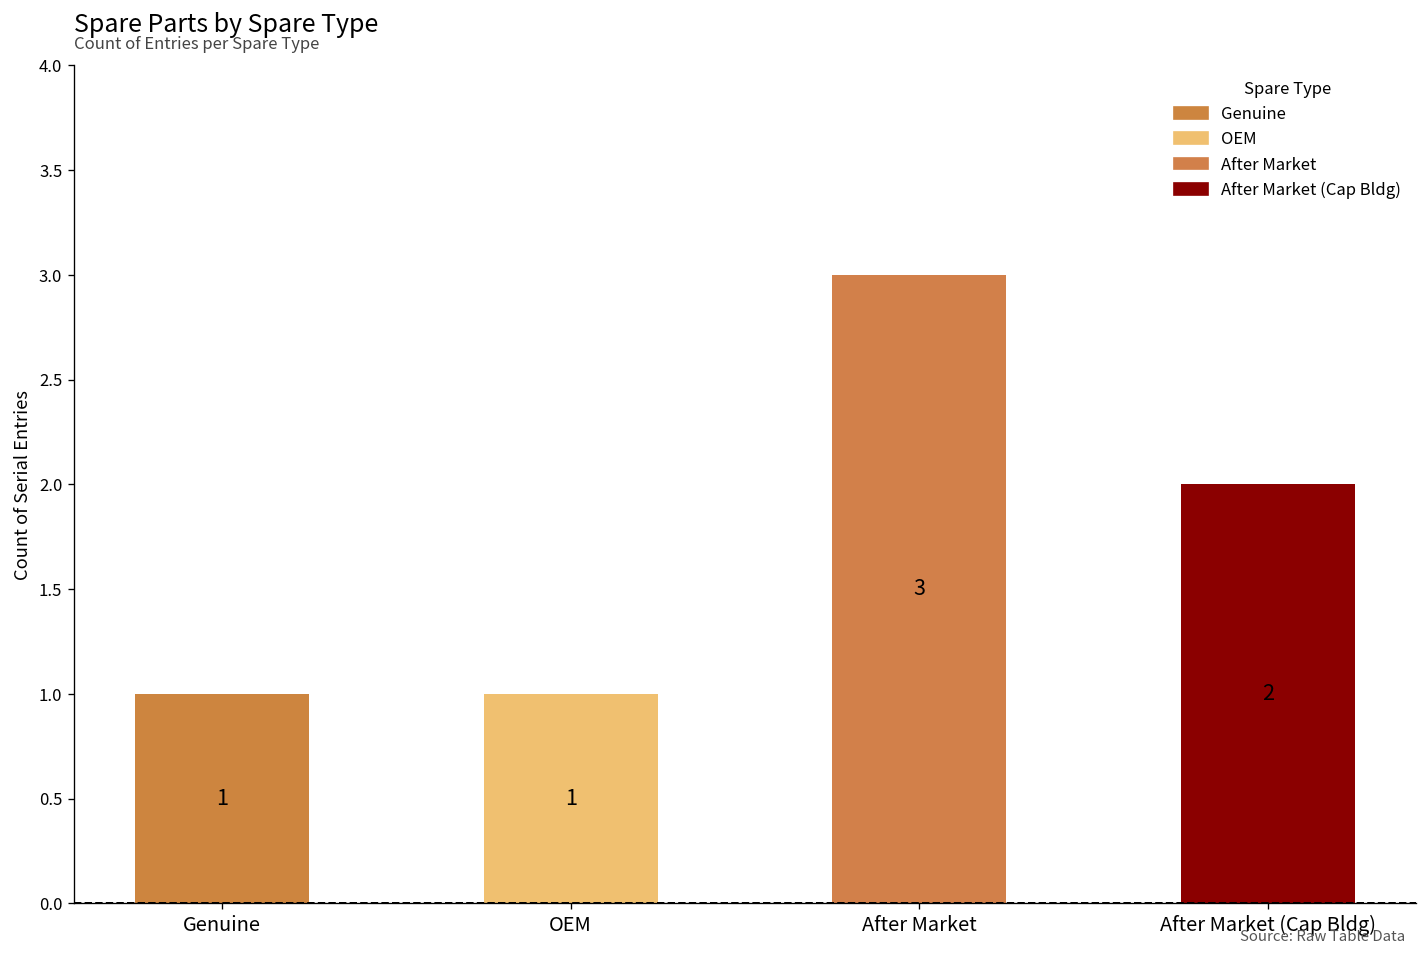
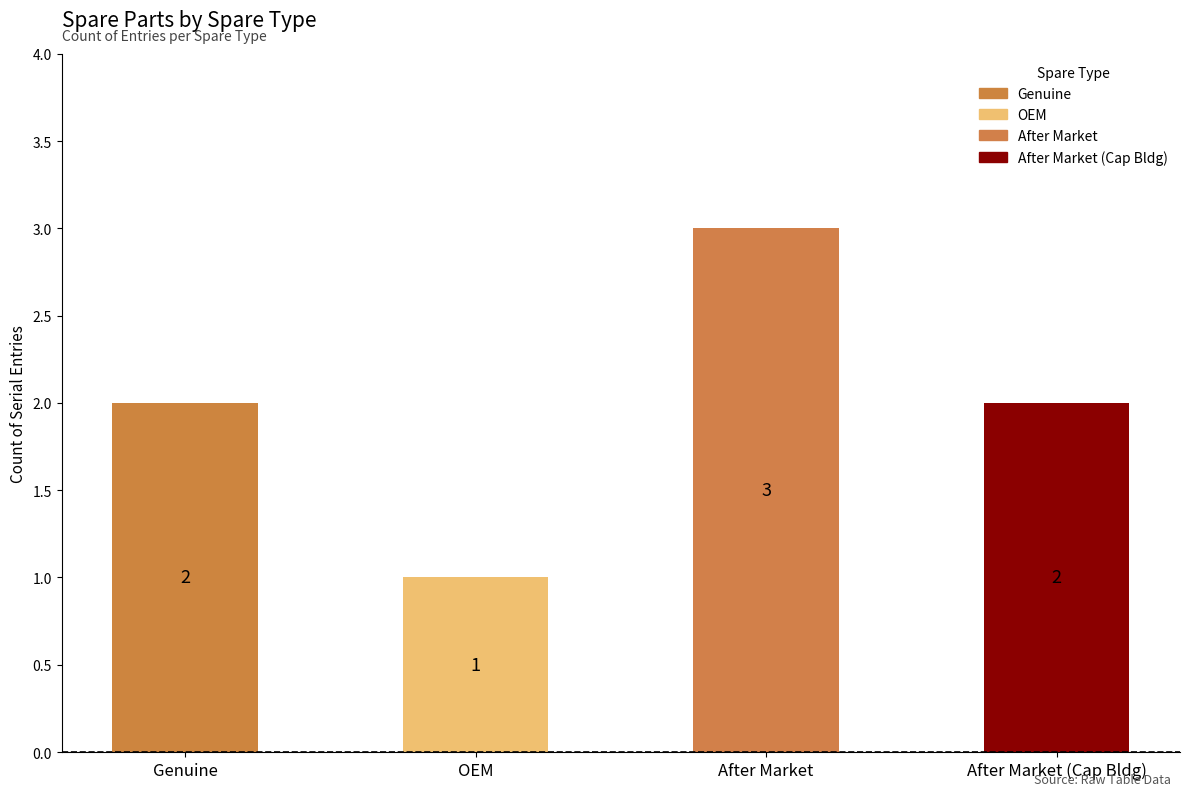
Genuine: 1 -> 2
